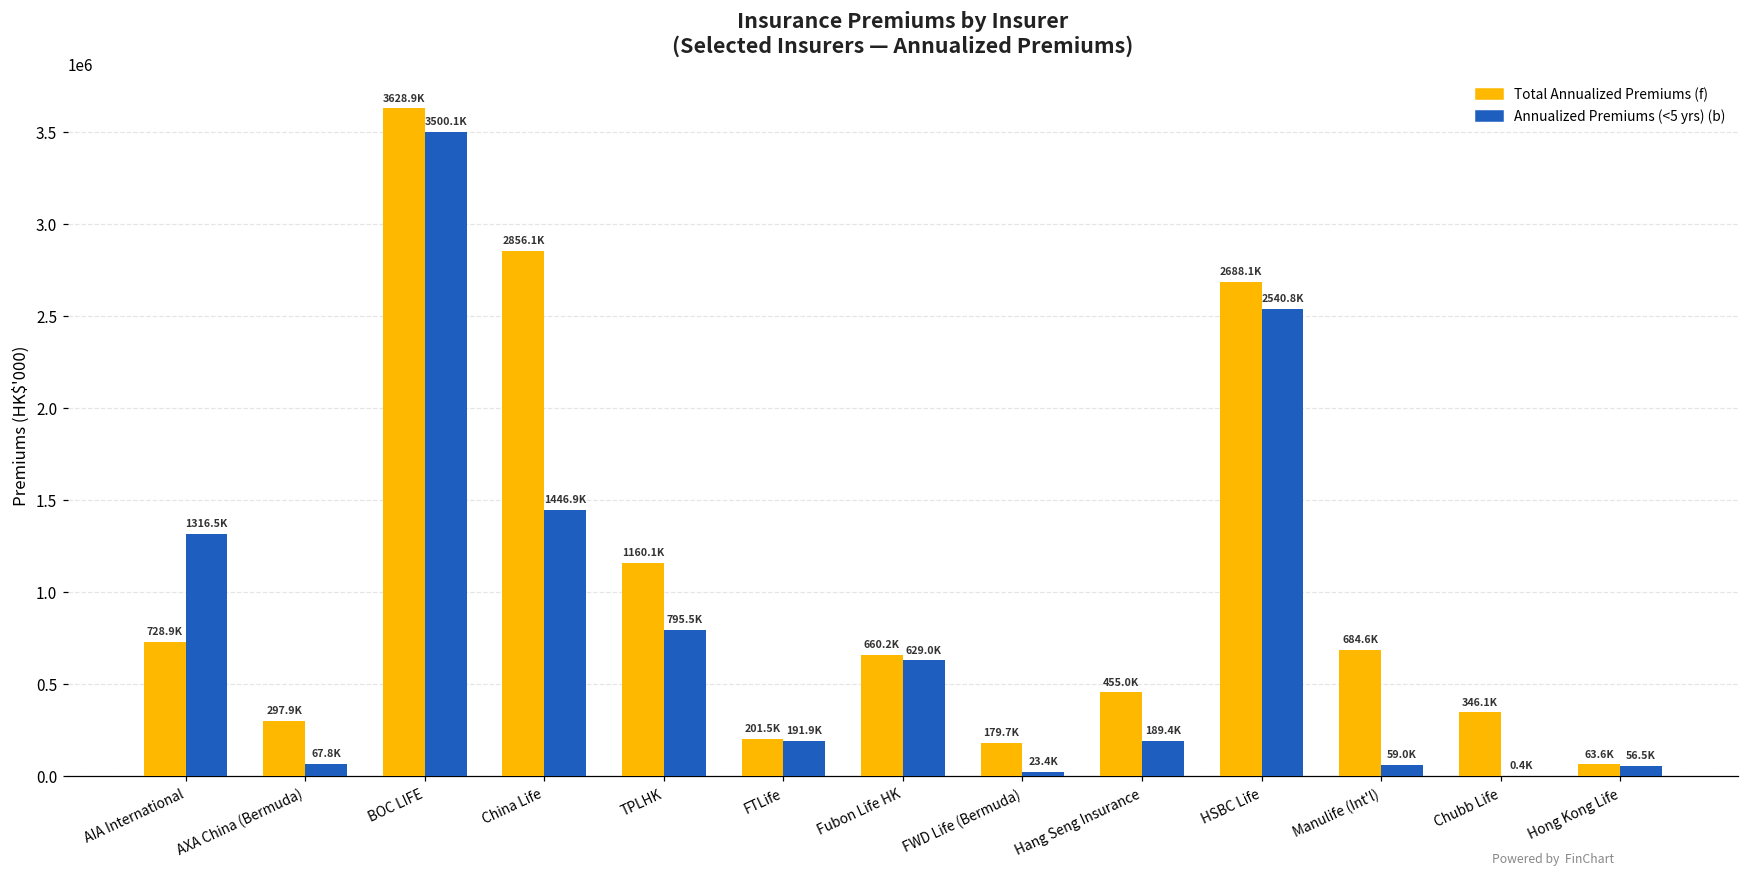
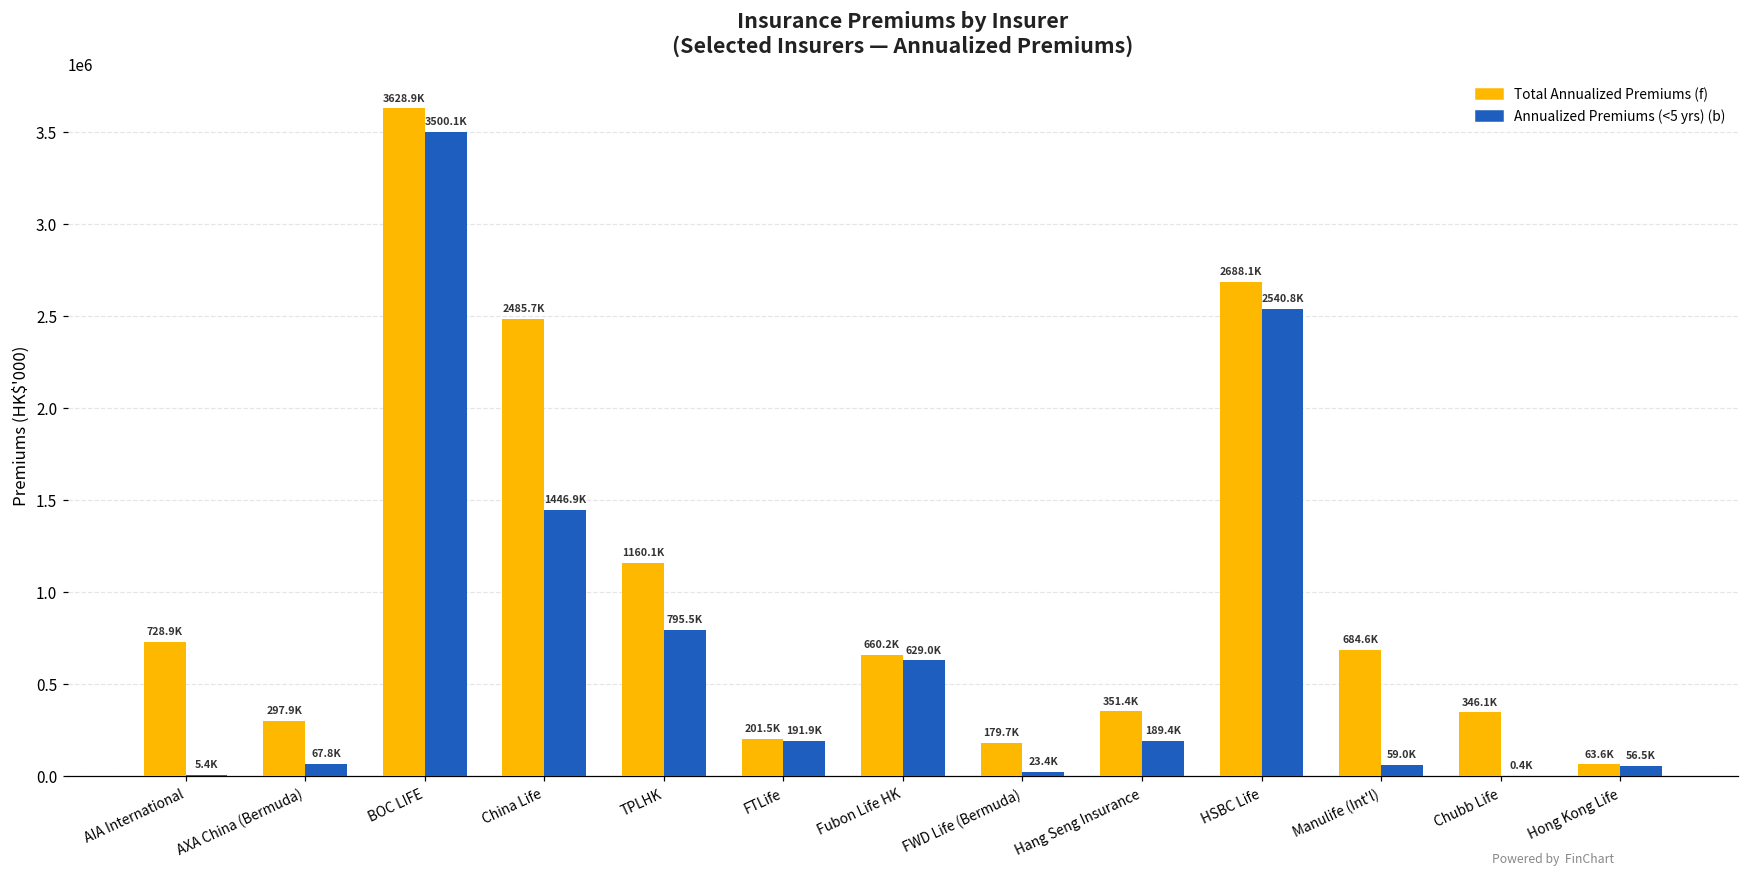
Annualized Premiums (<5 yrs) (b), AIA International: 1316.5K -> 5.4K
Total Annualized Premiums (f), China Life: 2856.1K -> 2485.7K
Total Annualized Premiums (f), Hang Seng Insurance: 455.0K -> 351.4K
